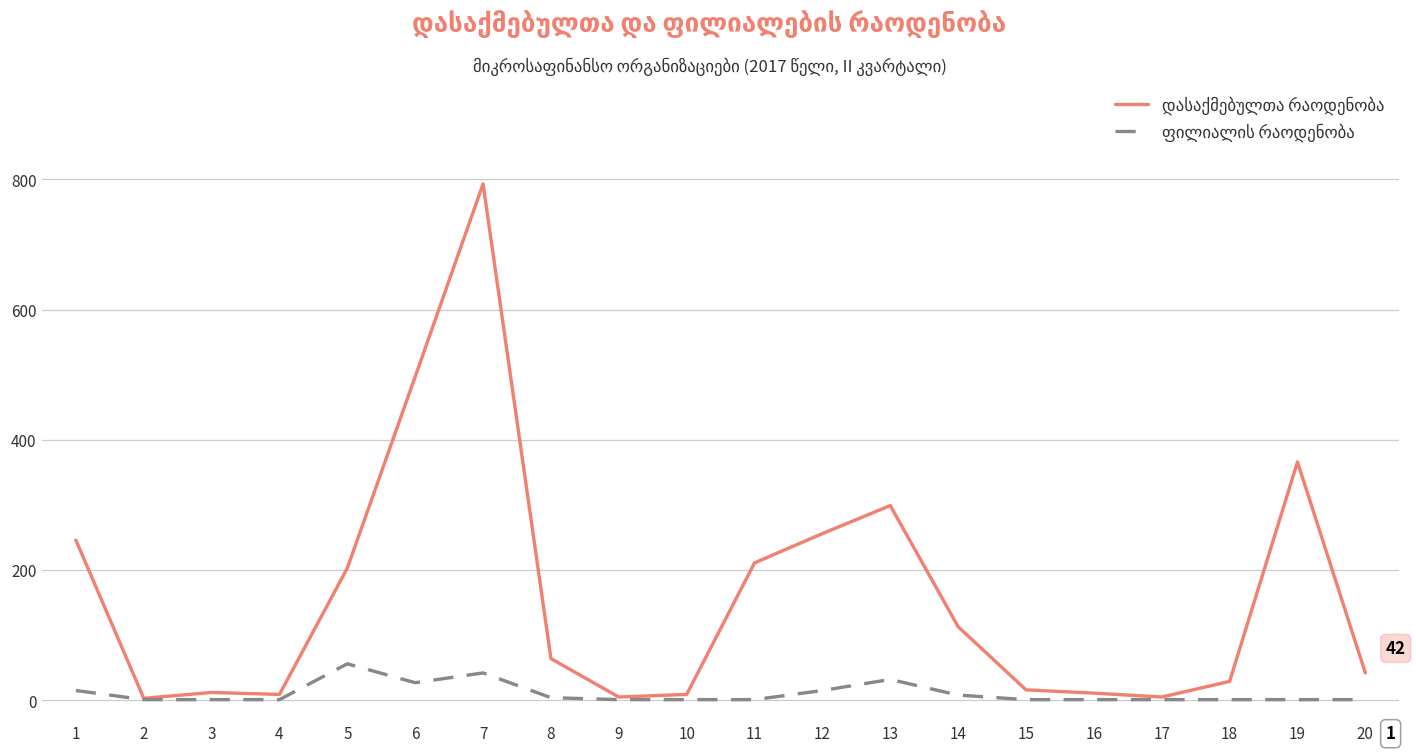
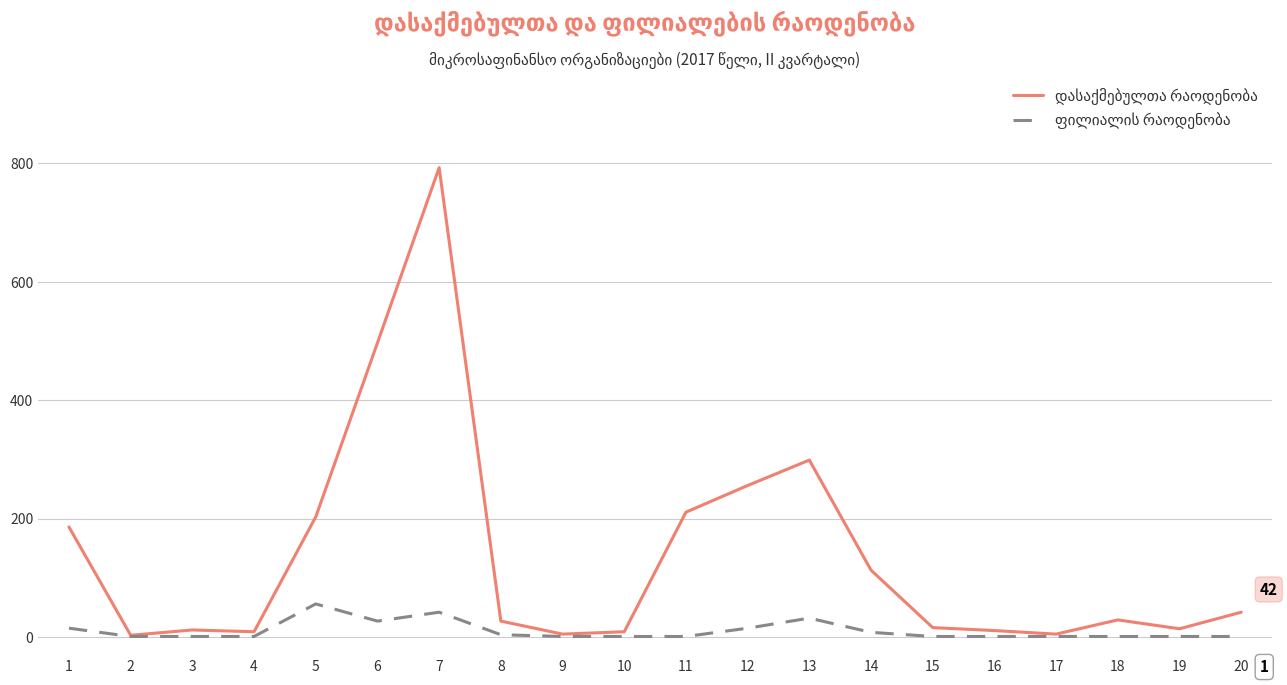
დასაქმებულთა რაოდენობა, 1: 250 -> 190
დასაქმებულთა რაოდენობა, 8: 60 -> 30
დასაქმებულთა რაოდენობა, 19: 370 -> 10
